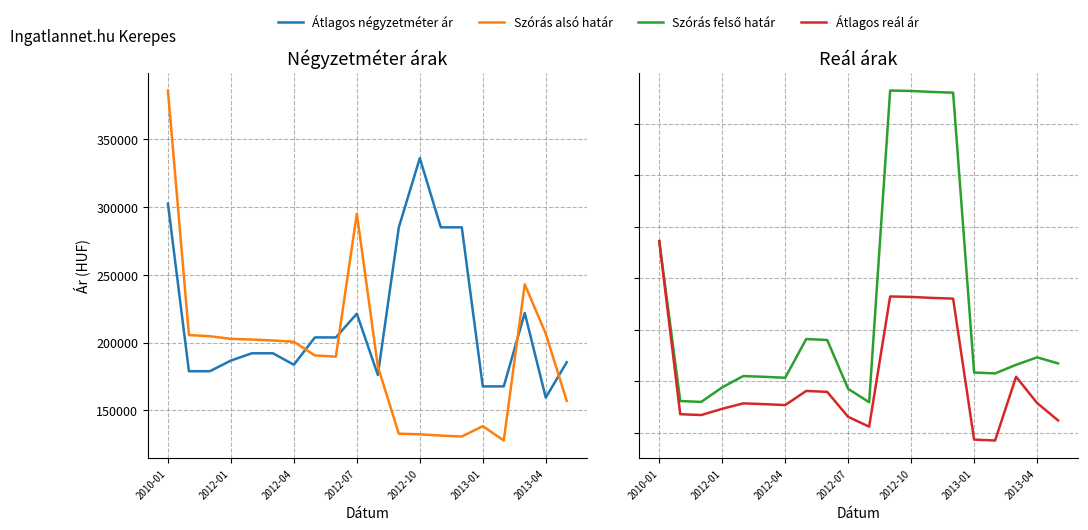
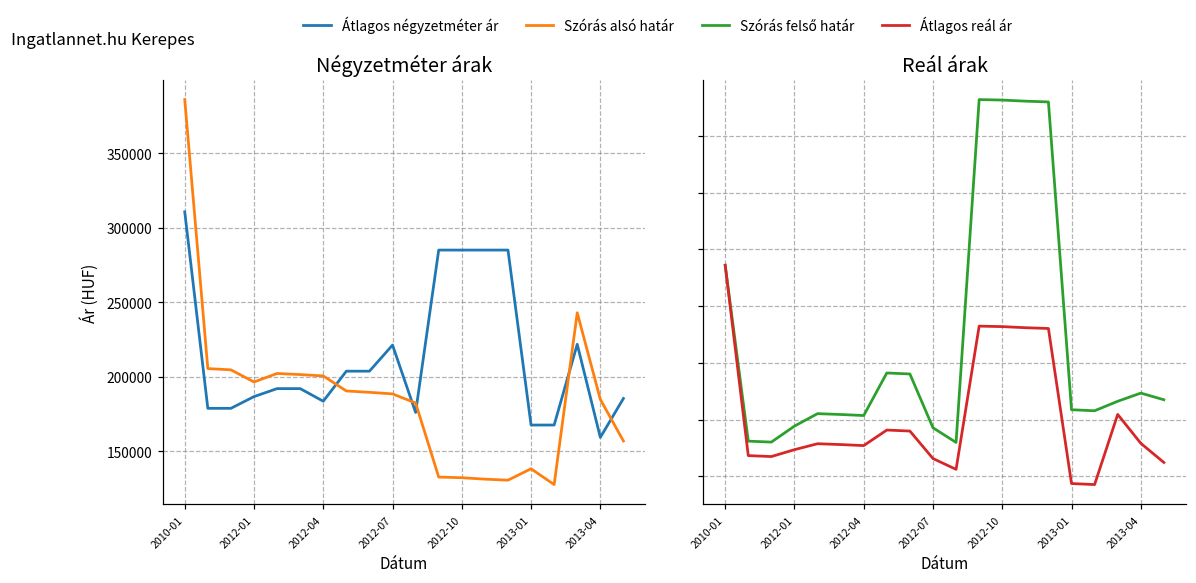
Négyzetméter árak, Átlagos négyzetméter ár, 2010-01: 303000 -> 311000
Négyzetméter árak, Szórás alsó határ, 2012-01: 203000 -> 197000
Négyzetméter árak, Szórás alsó határ, 2012-07: 295000 -> 189000
Négyzetméter árak, Átlagos négyzetméter ár, 2012-10: 336000 -> 285000
Négyzetméter árak, Szórás alsó határ, 2013-04: 207000 -> 185000
